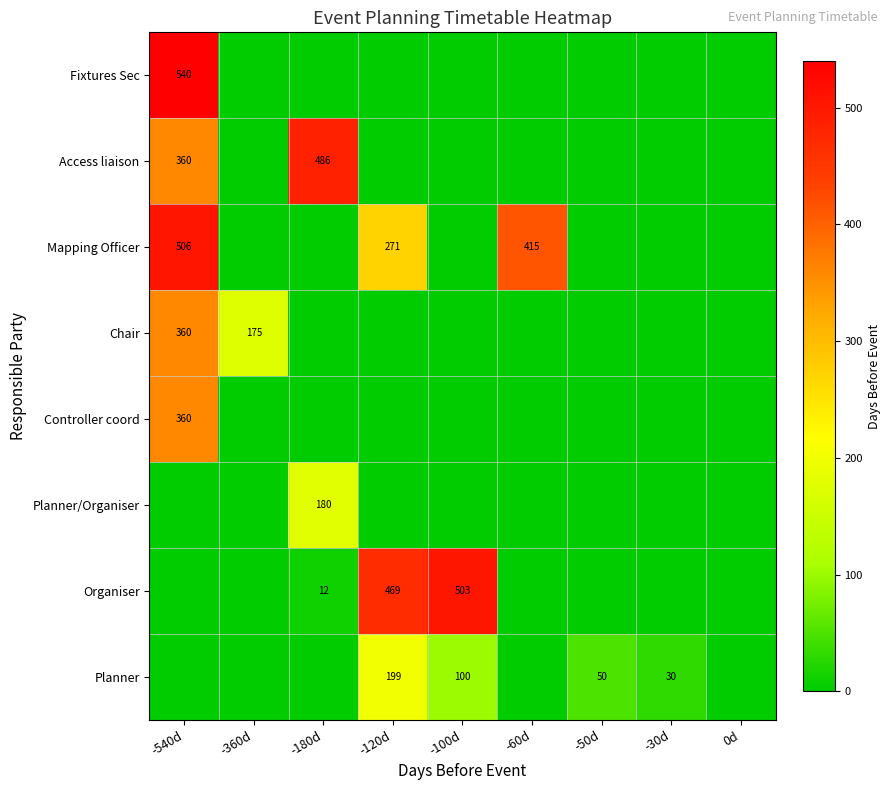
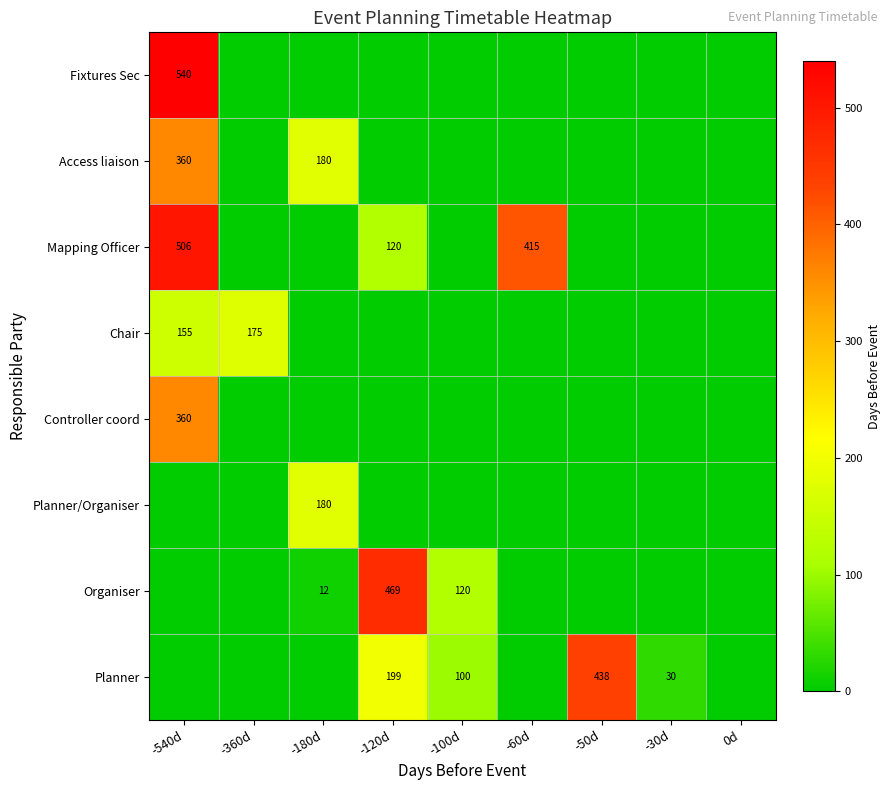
Access liaison, -180d: 486 -> 180
Mapping Officer, -120d: 271 -> 120
Chair, -540d: 360 -> 155
Organiser, -100d: 503 -> 120
Planner, -50d: 50 -> 438
